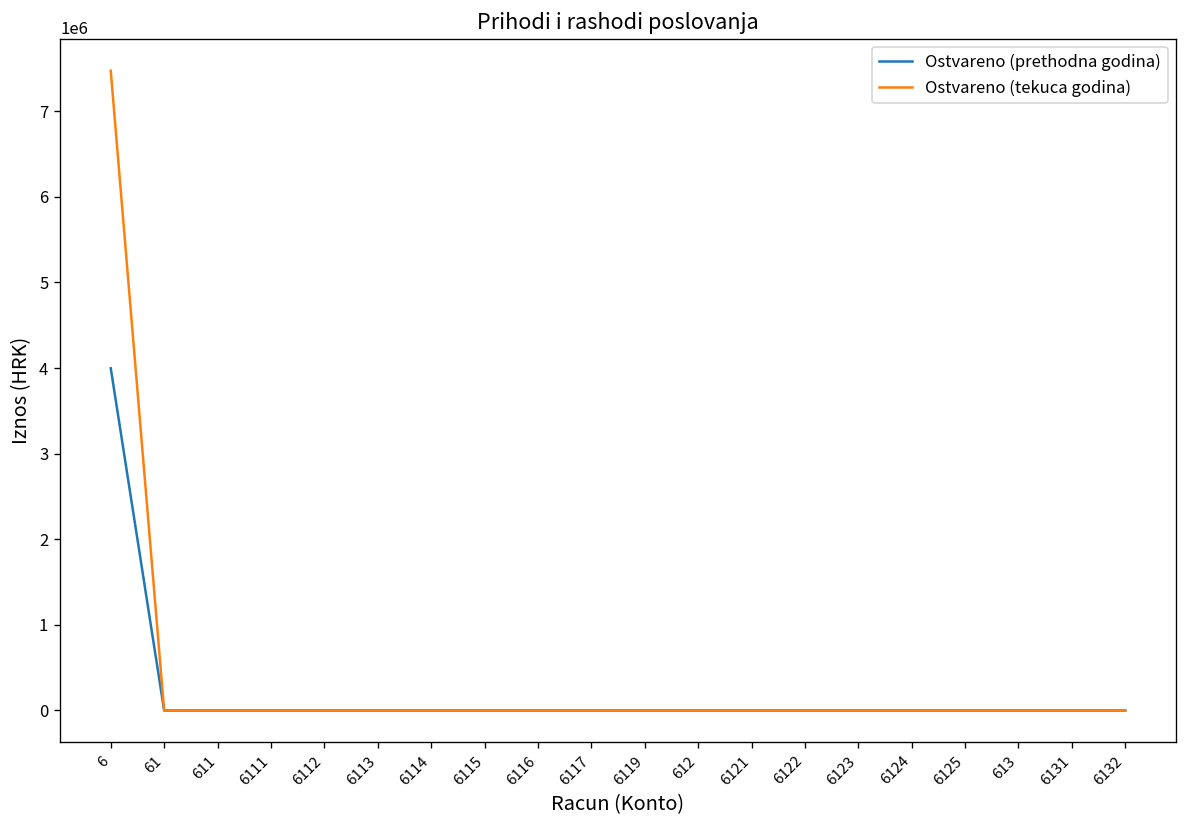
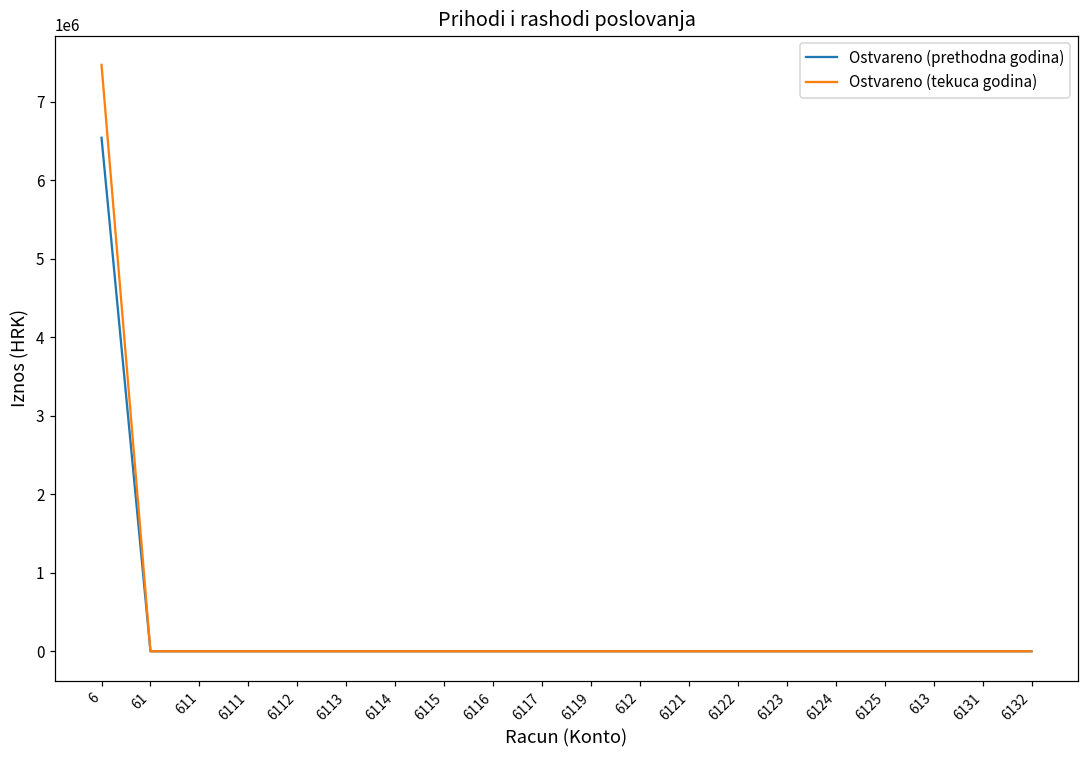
Ostvareno (prethodna godina), 6: 4000000 -> 6500000
